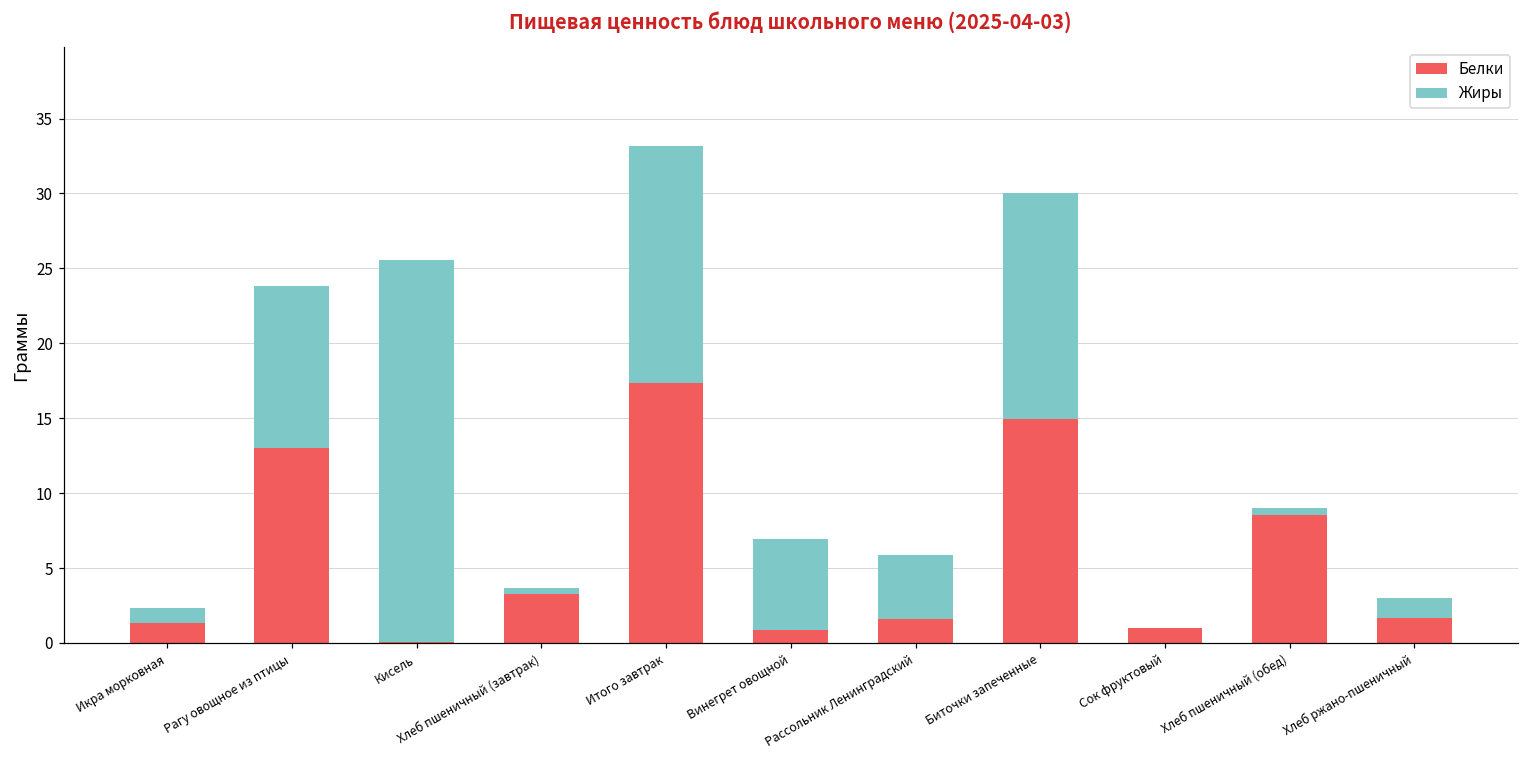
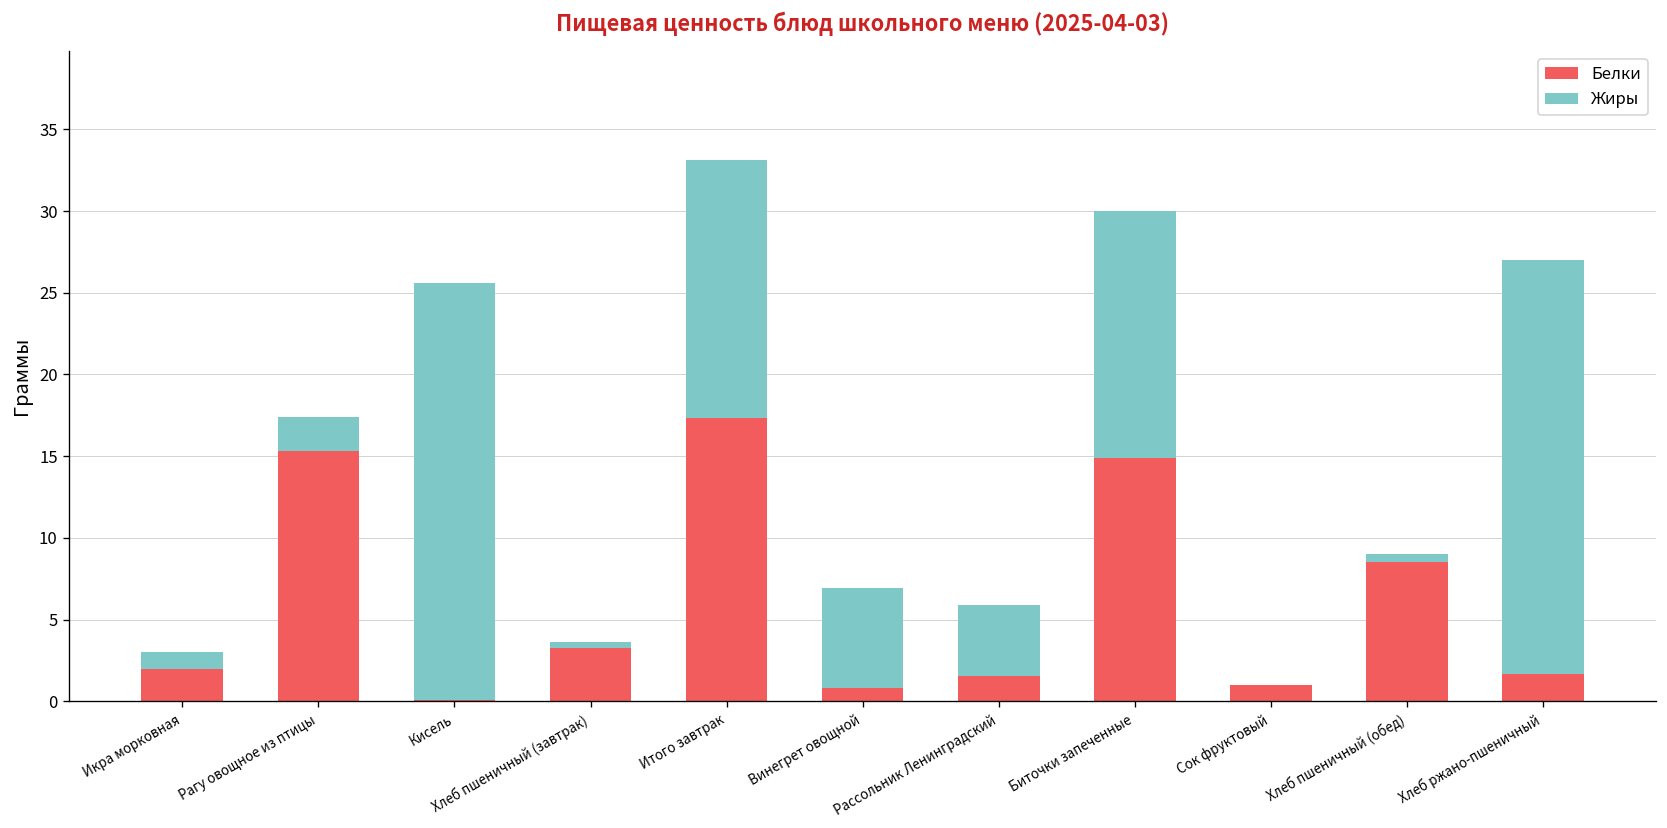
Белки, Икра морковная: 1.3 -> 2.0
Белки, Рагу овощное из птицы: 13.0 -> 15.3
Жиры, Рагу овощное из птицы: 10.8 -> 2.1
Жиры, Хлеб ржано-пшеничный: 1.3 -> 25.3
